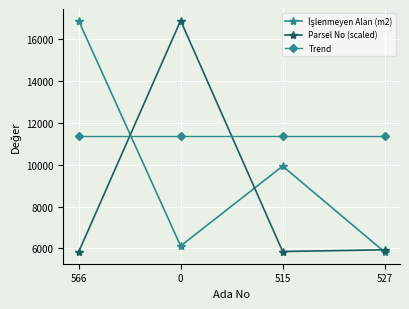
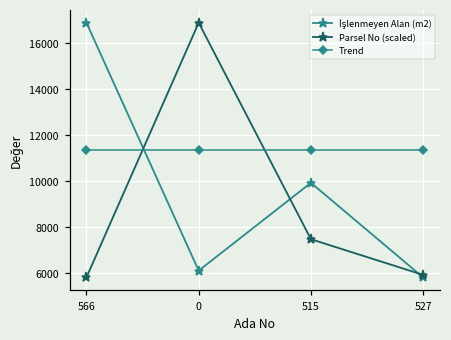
Parsel No (scaled), 515: 5900 -> 7500
